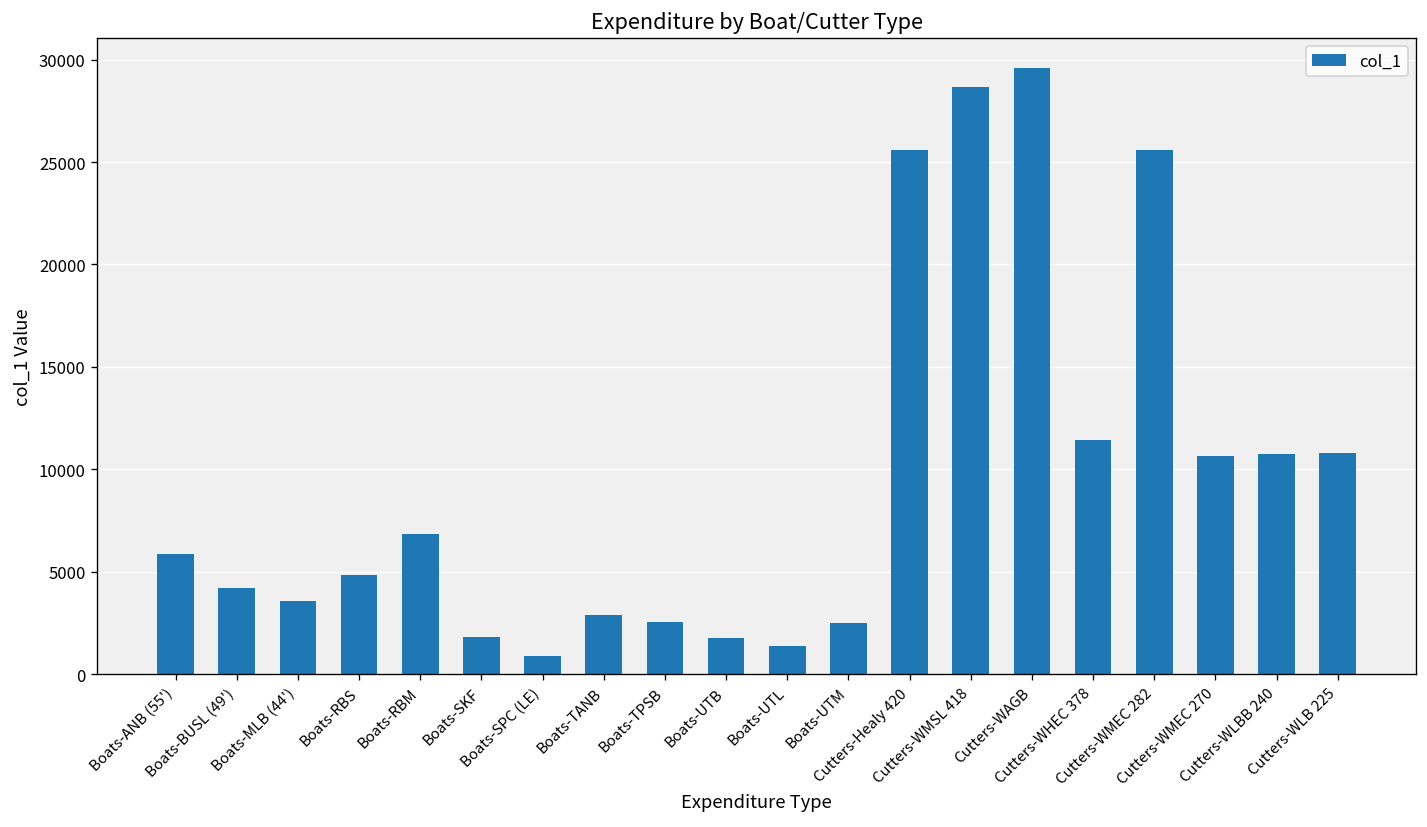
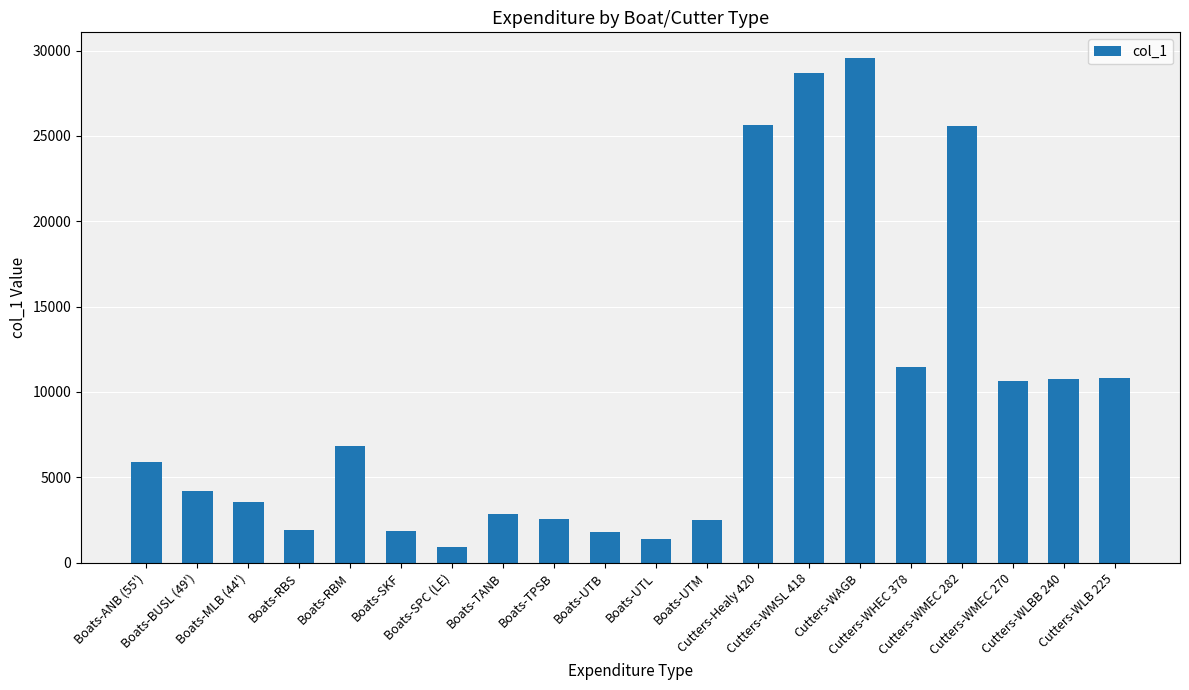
Boats-RBS: 4800 -> 1900
